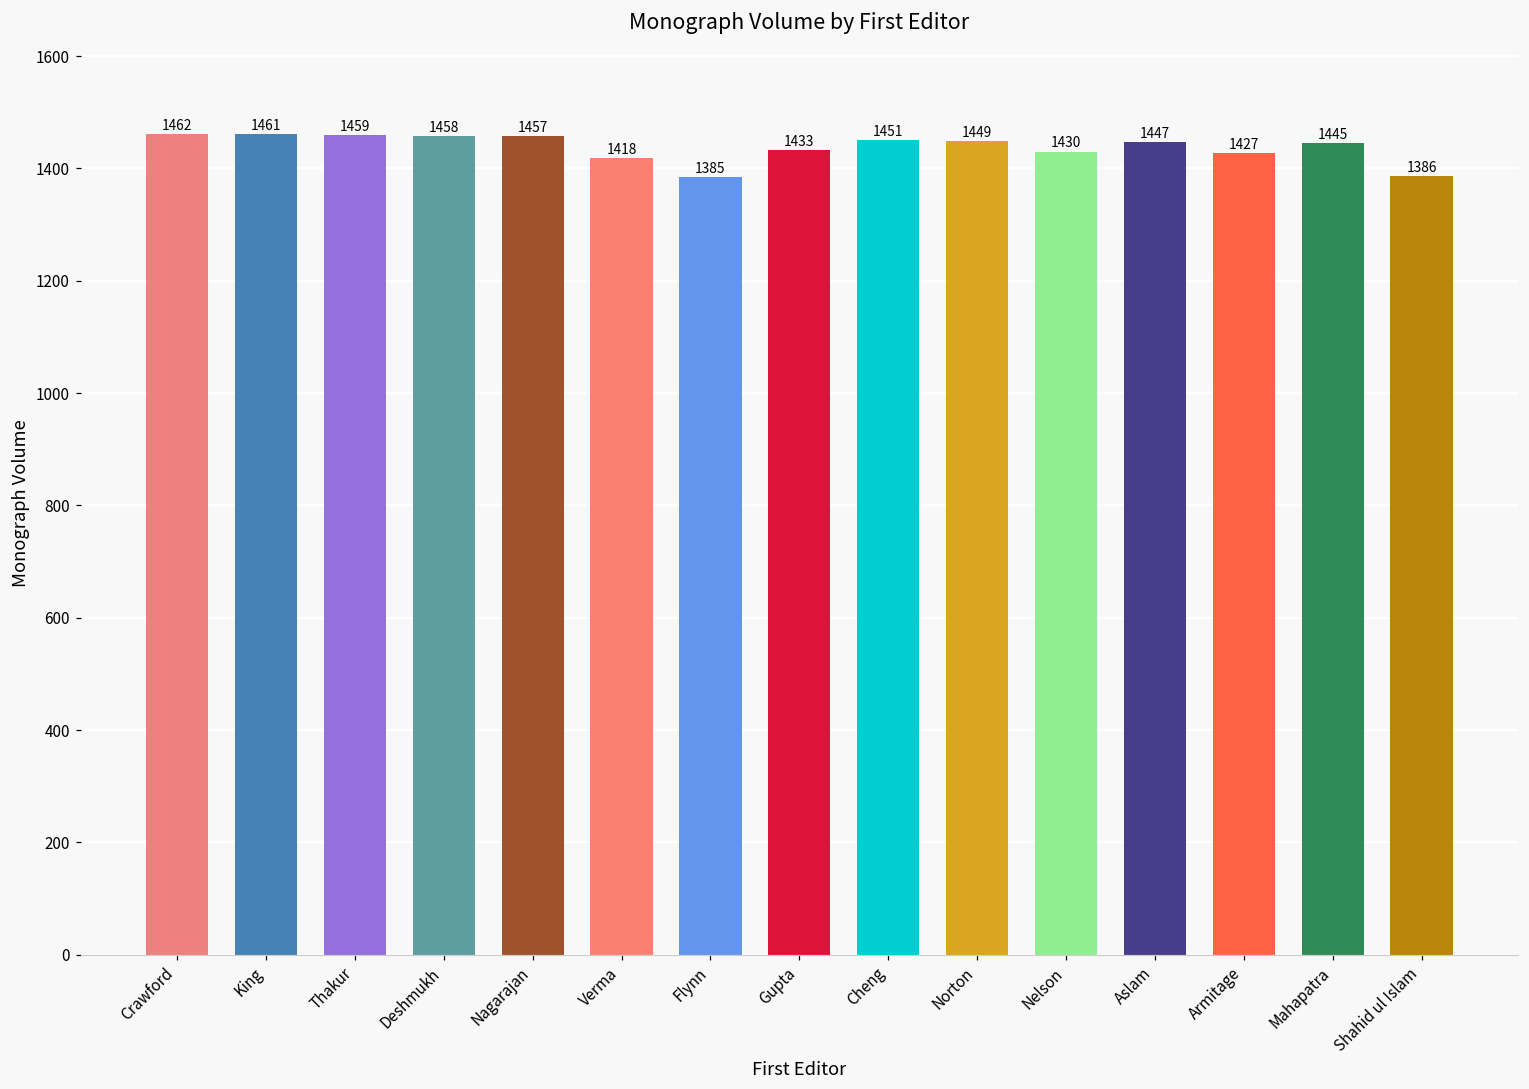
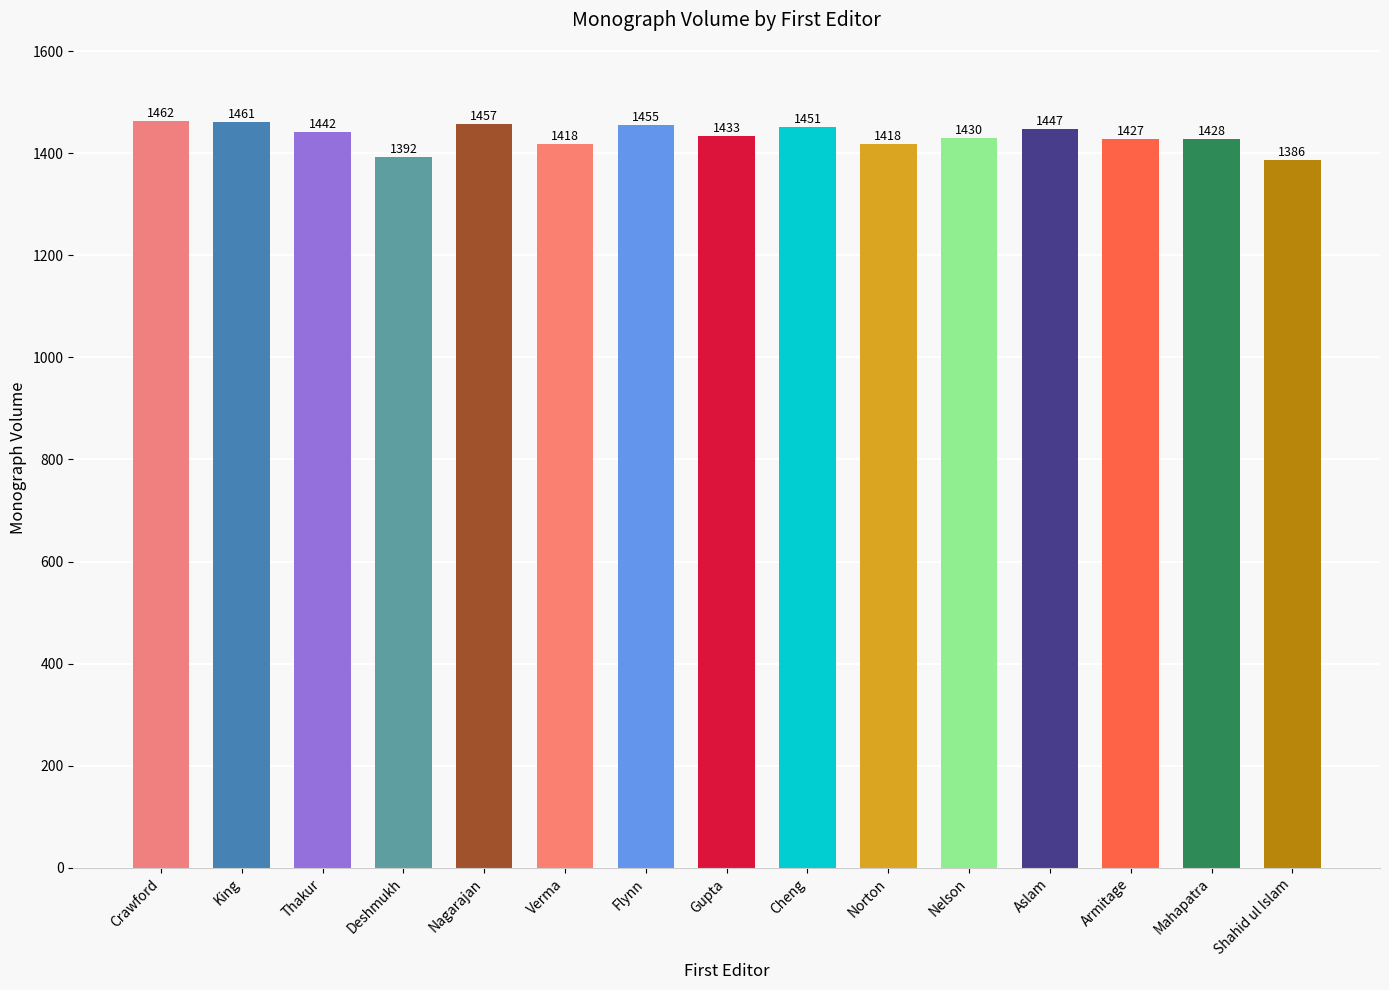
Thakur: 1459 -> 1442
Deshmukh: 1458 -> 1392
Flynn: 1385 -> 1455
Norton: 1449 -> 1418
Mahapatra: 1445 -> 1428
